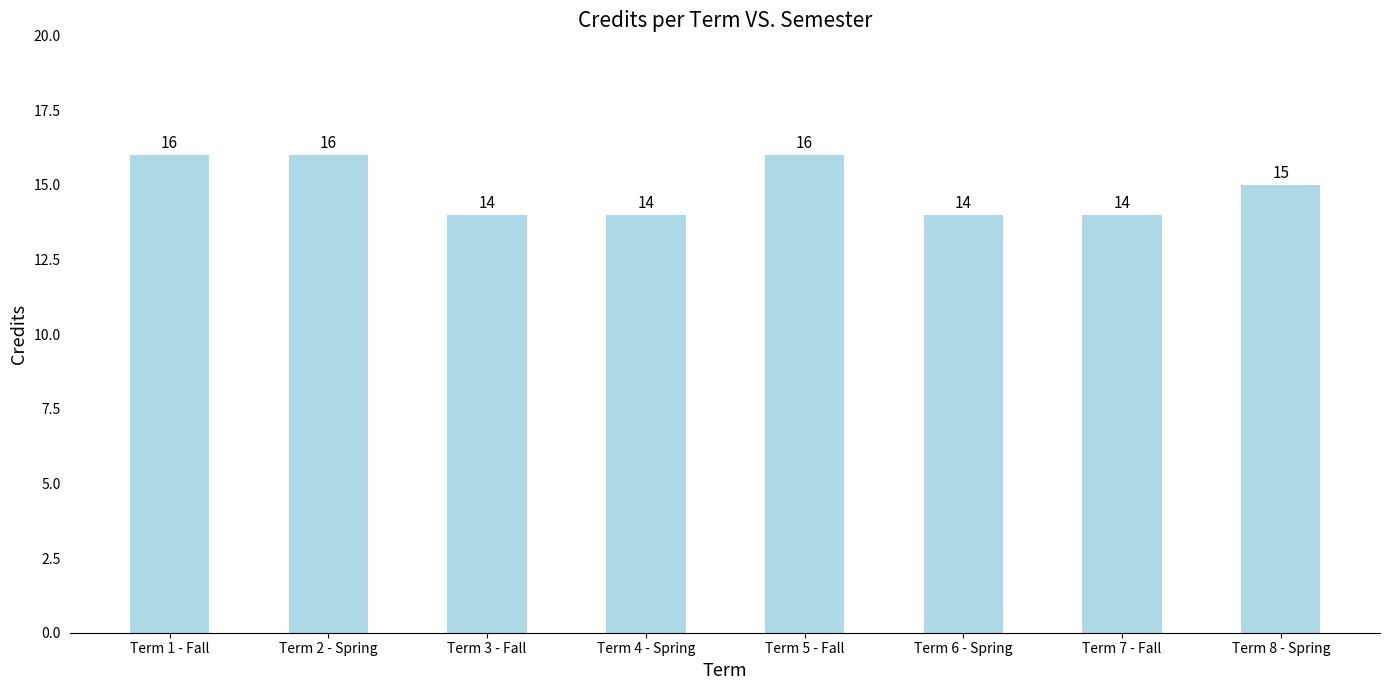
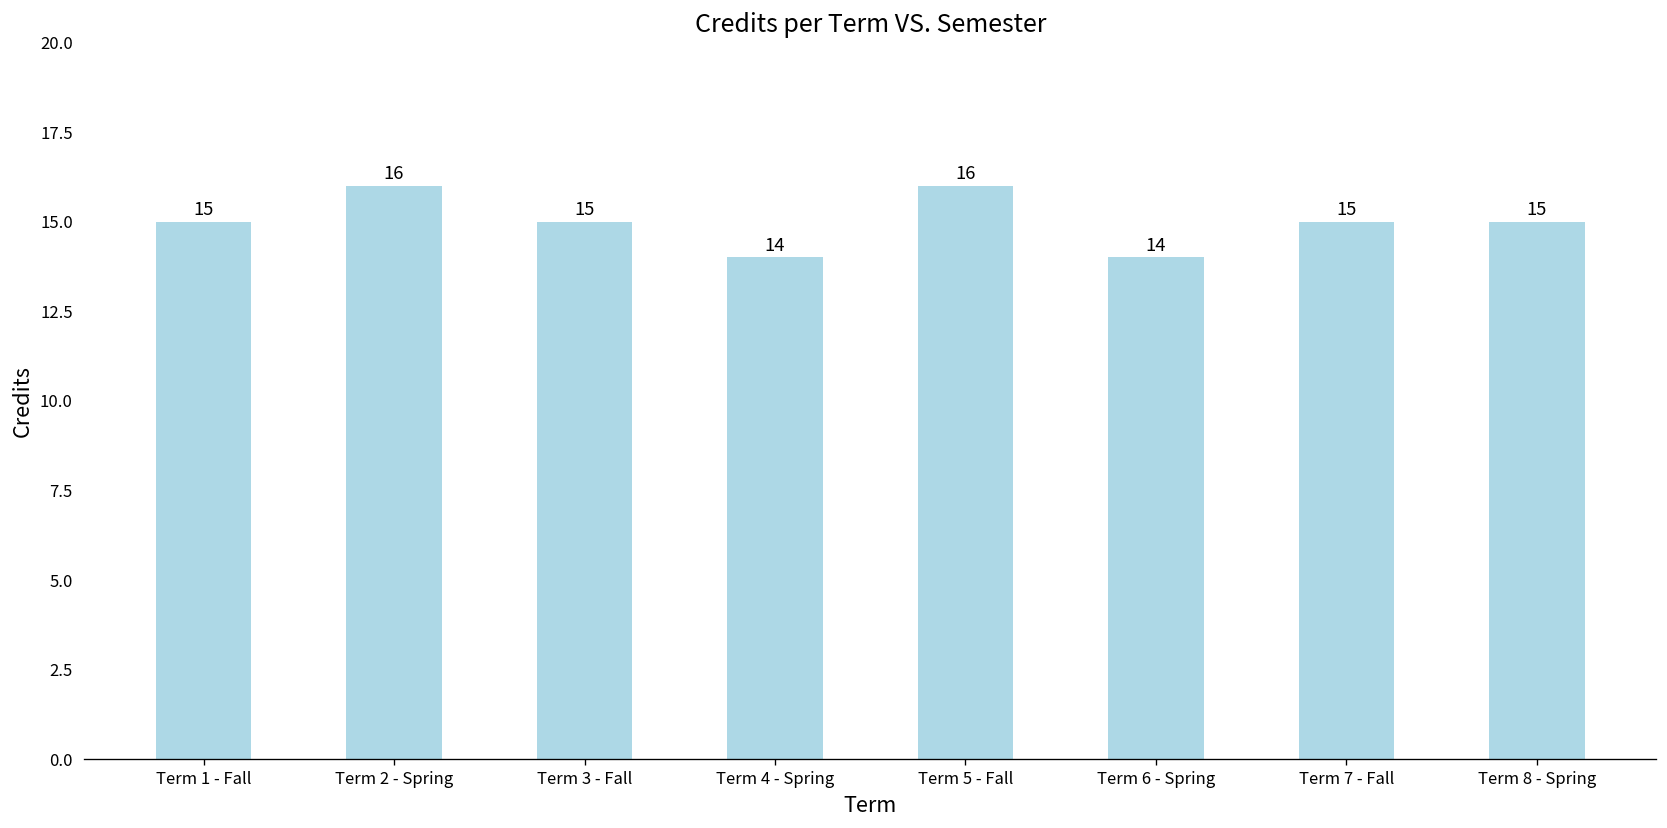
Term 1 - Fall: 16 -> 15
Term 3 - Fall: 14 -> 15
Term 7 - Fall: 14 -> 15
